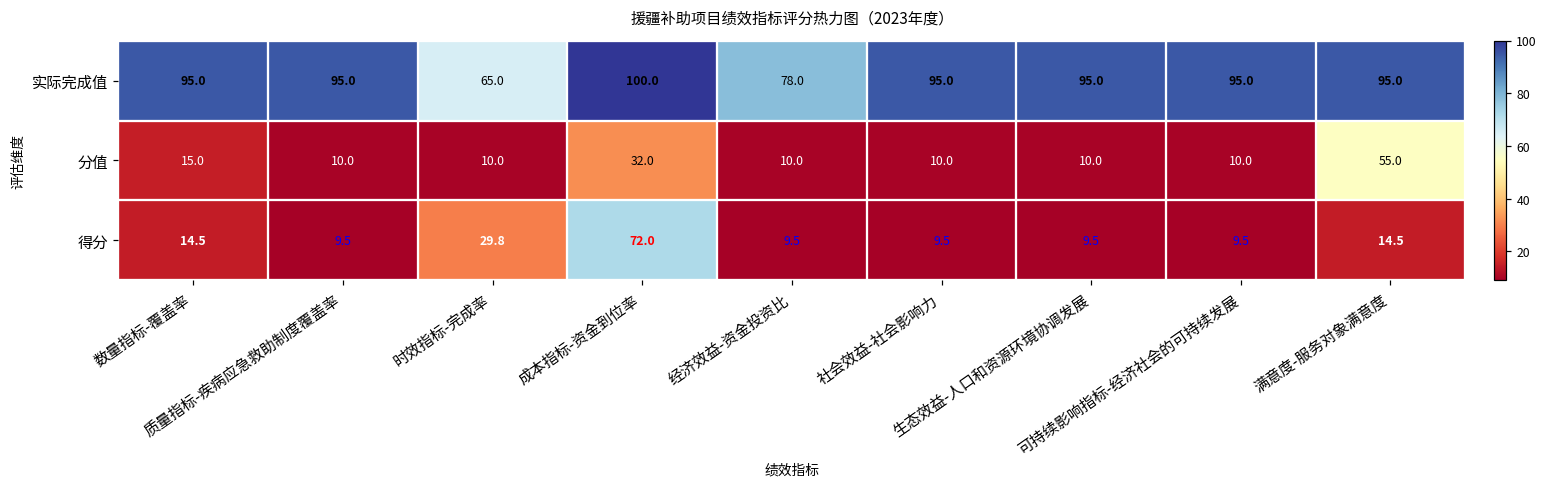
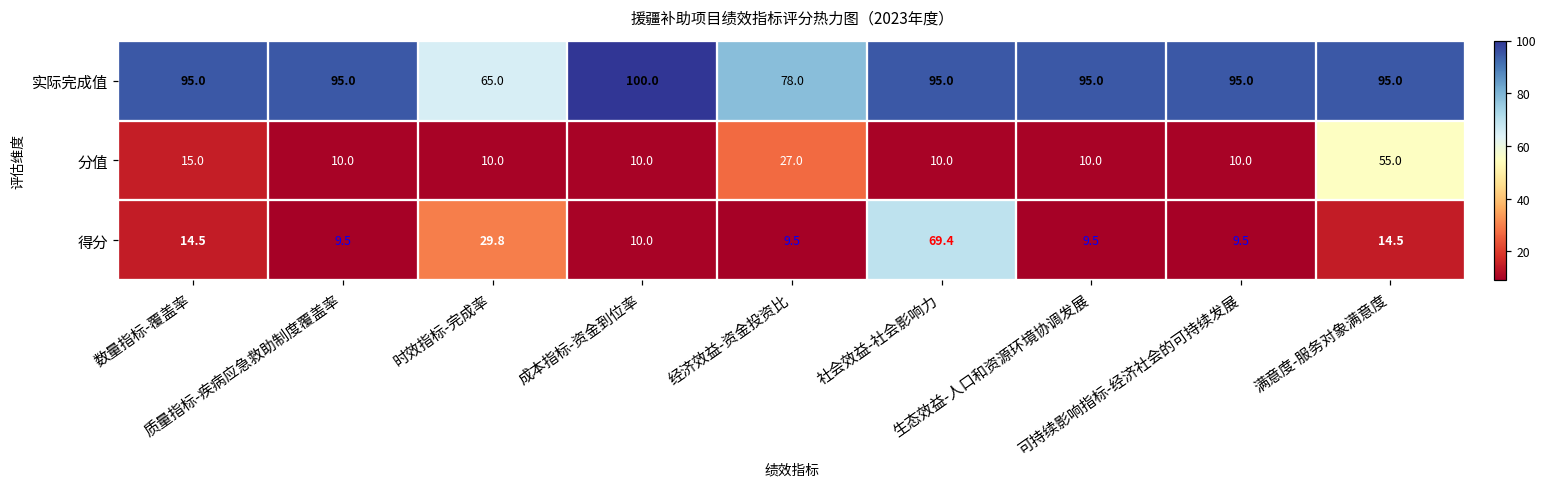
分值, 成本指标-资金到位率: 32.0 -> 10.0
分值, 经济效益-资金投资比: 10.0 -> 27.0
得分, 成本指标-资金到位率: 72.0 -> 10.0
得分, 社会效益-社会影响力: 9.5 -> 69.4
